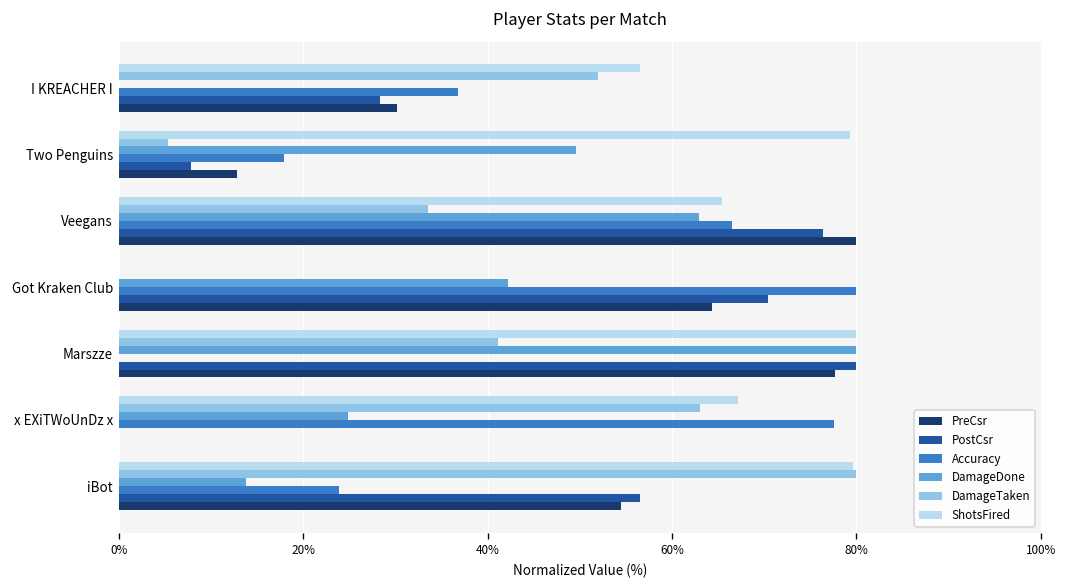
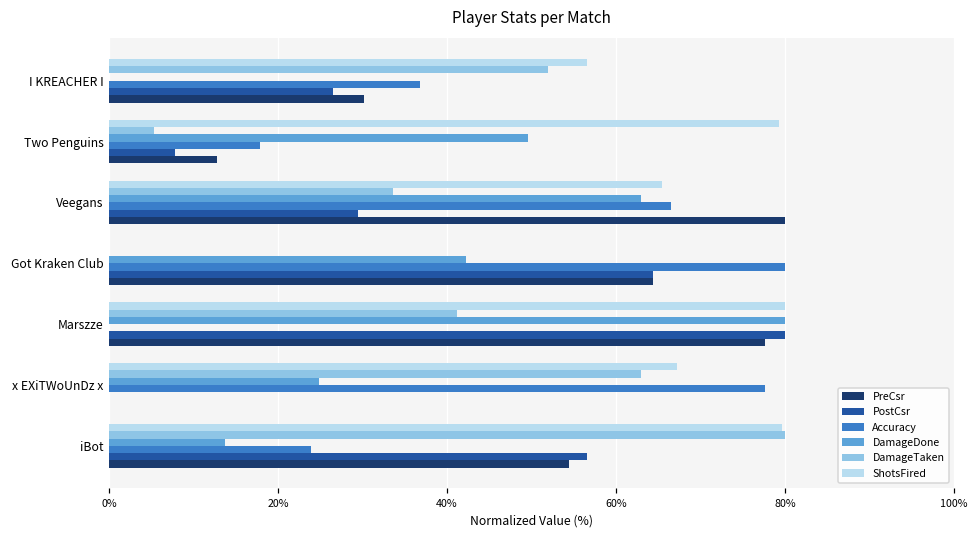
PostCsr, I KREACHER I: 28% -> 26%
PostCsr, Veegans: 76% -> 29%
PostCsr, Got Kraken Club: 70% -> 64%
